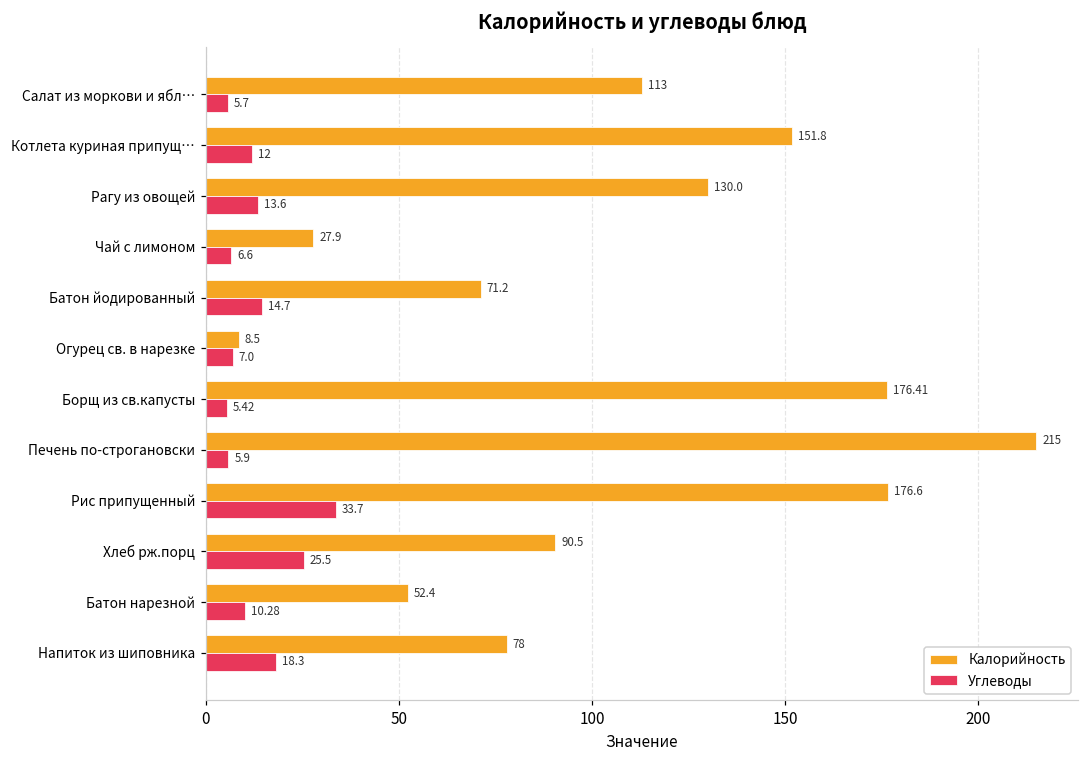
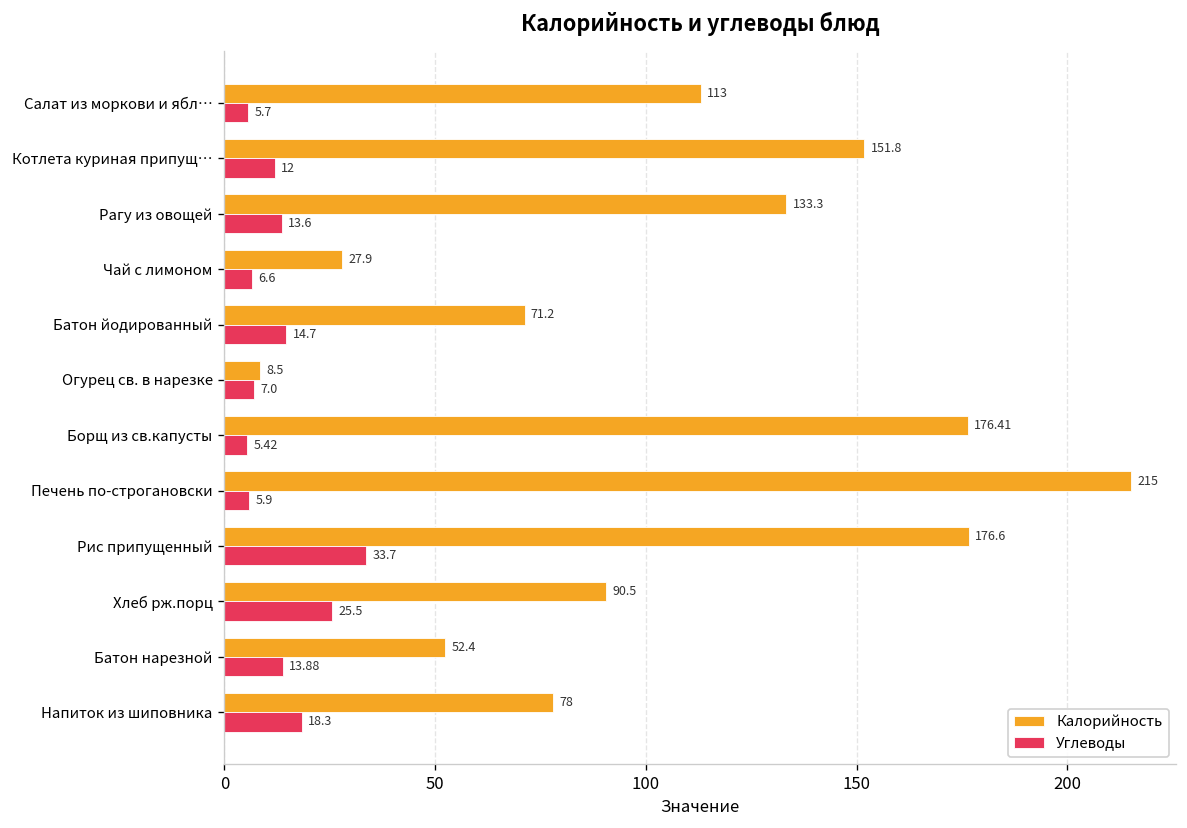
Калорийность, Рагу из овощей: 130.0 -> 133.3
Углеводы, Батон нарезной: 10.28 -> 13.88
